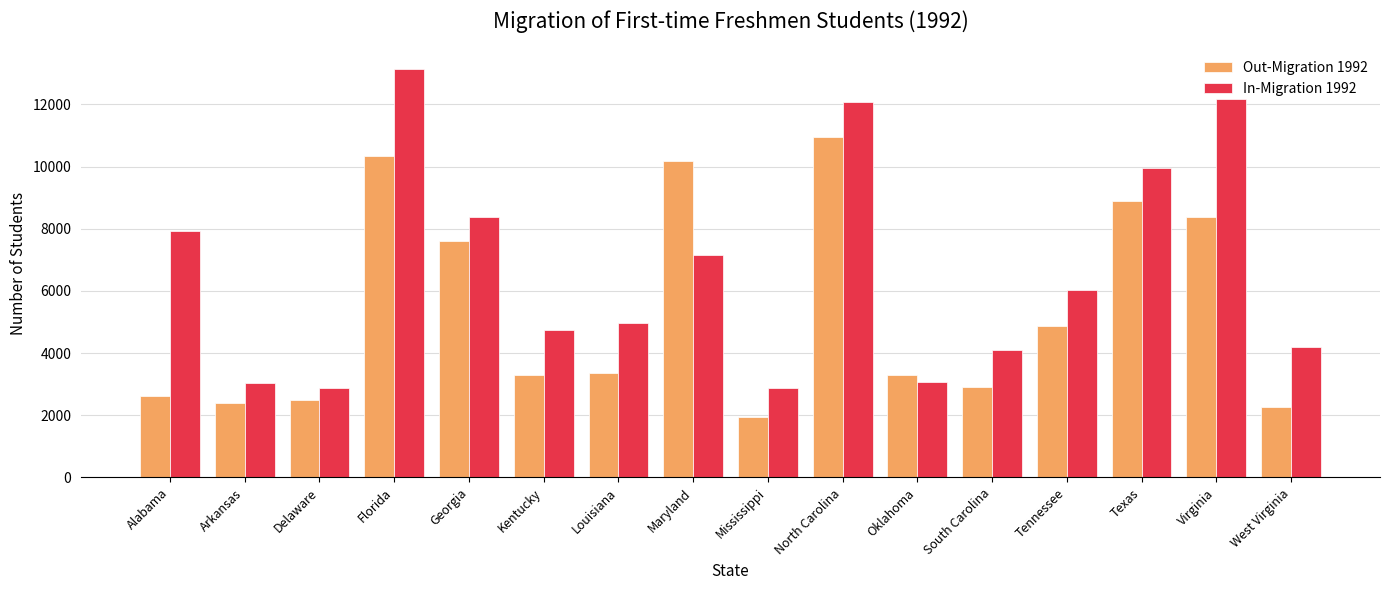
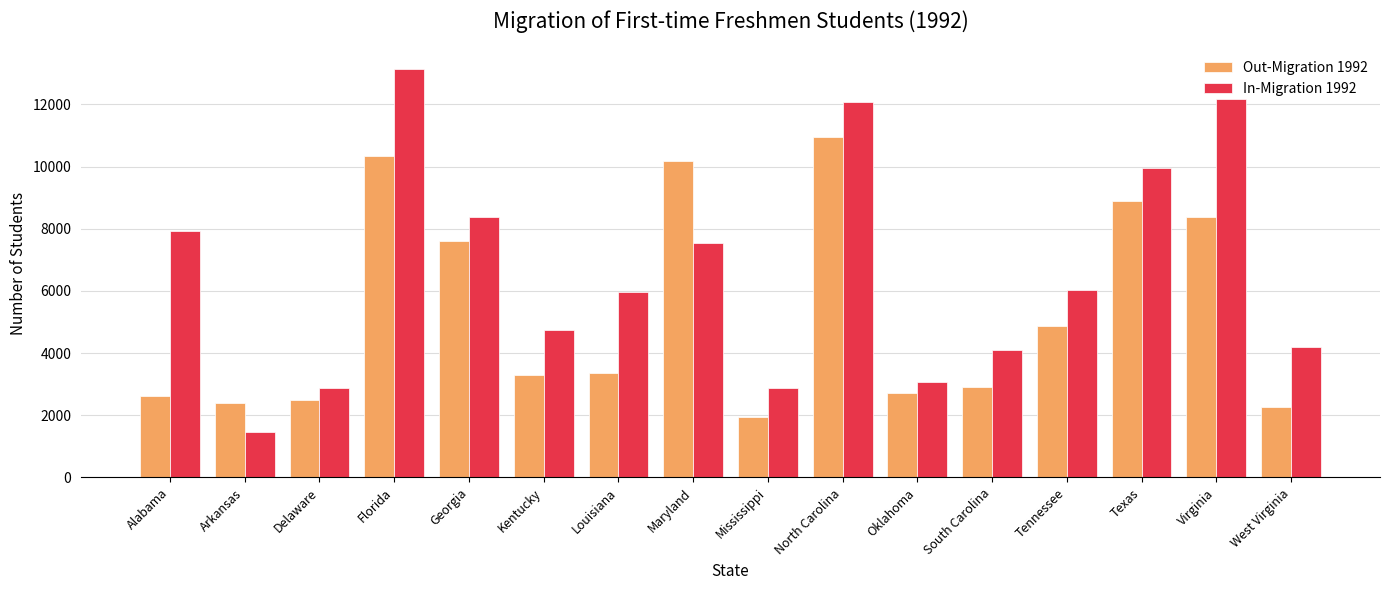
In-Migration 1992, Arkansas: 3000 -> 1500
In-Migration 1992, Louisiana: 5000 -> 6000
In-Migration 1992, Maryland: 7200 -> 7500
Out-Migration 1992, Oklahoma: 3300 -> 2700
